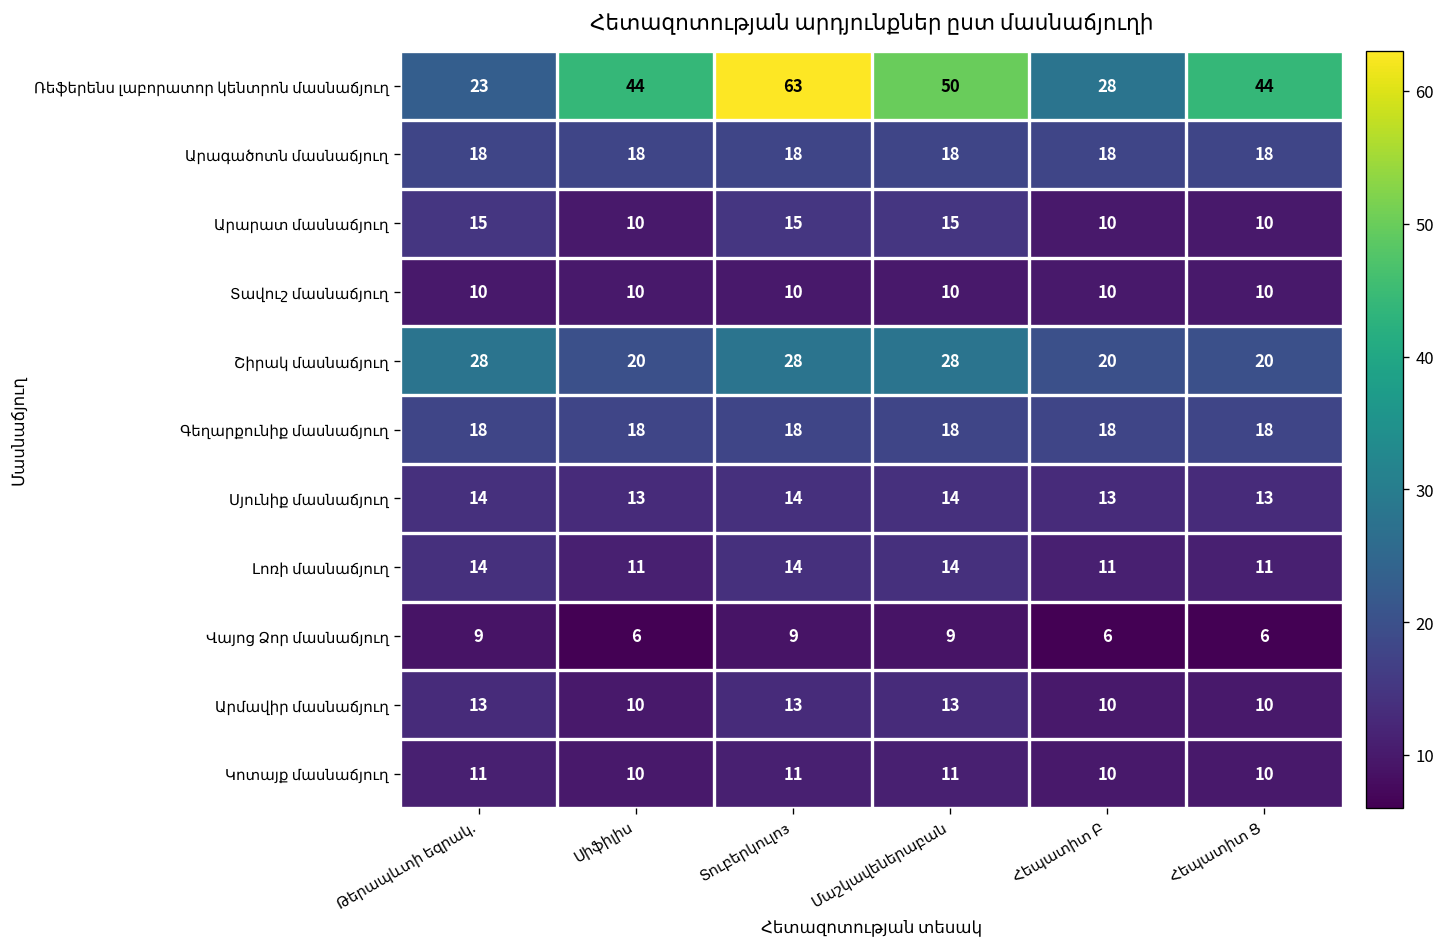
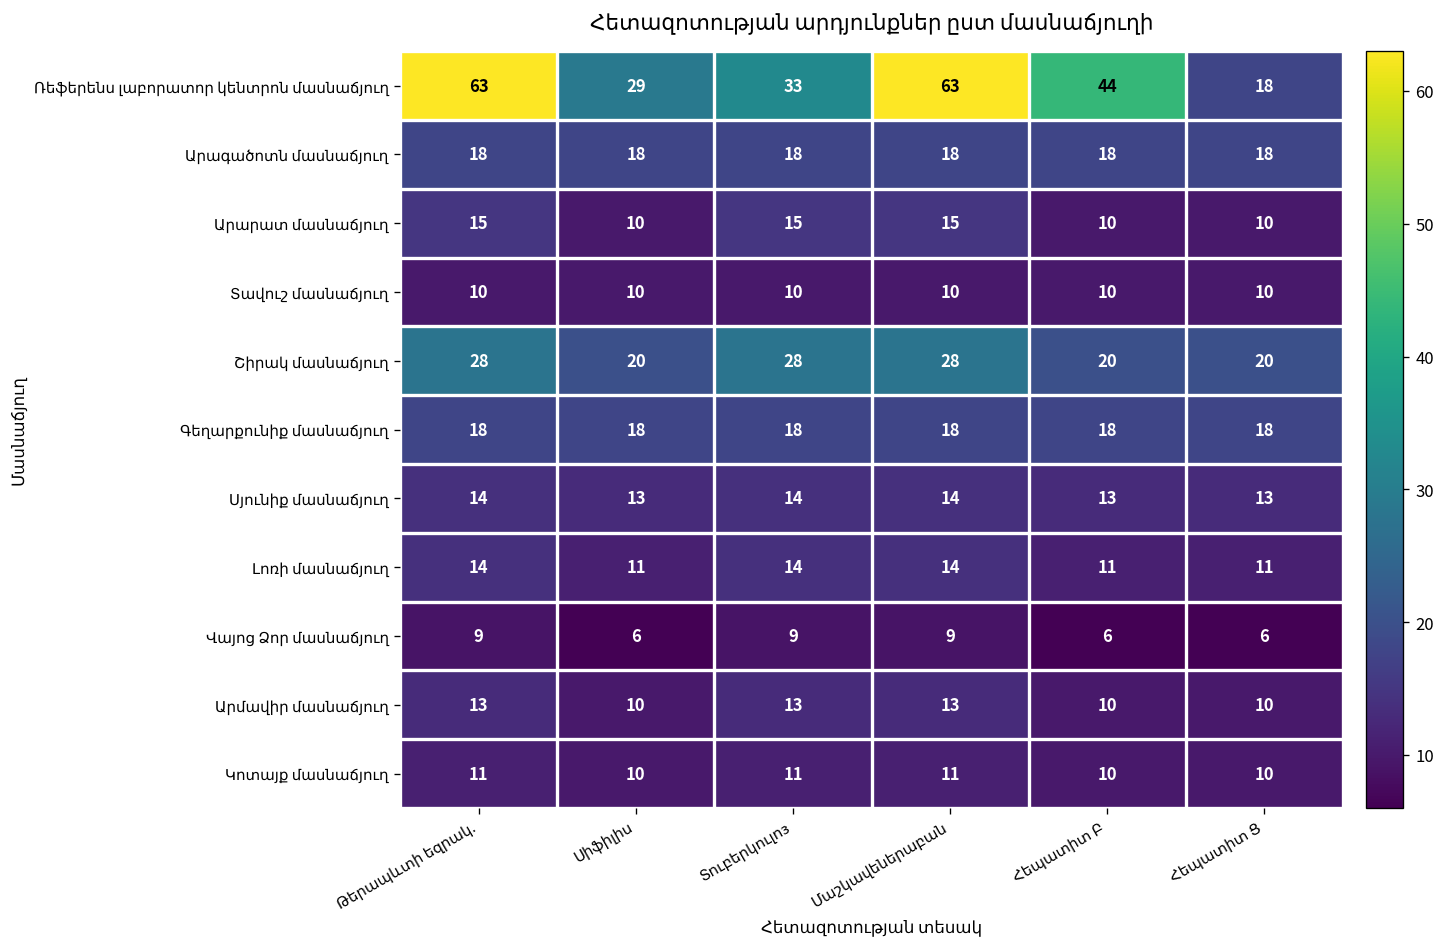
Ռեֆերենս լաբորատոր կենտրոն մասնաճյուղ, Թերապևտի եզրակ.: 23 -> 63
Ռեֆերենս լաբորատոր կենտրոն մասնաճյուղ, Սիֆիլիս: 44 -> 29
Ռեֆերենս լաբորատոր կենտրոն մասնաճյուղ, Տուբերկուլոз: 63 -> 33
Ռեֆերենս լաբորատոր կենտրոն մասնաճյուղ, Մաշկավեներաբան: 50 -> 63
Ռեֆերենս լաբորատոր կենտրոն մասնաճյուղ, Հեպատիտ Բ: 28 -> 44
Ռեֆերենս լաբորատոր կենտրոն մասնաճյուղ, Հեպատիտ Ց: 44 -> 18
